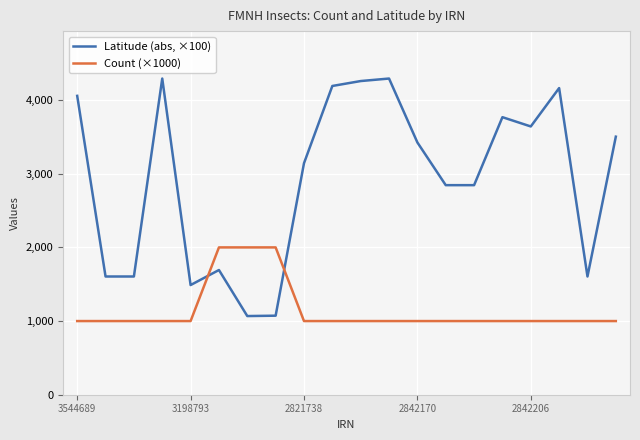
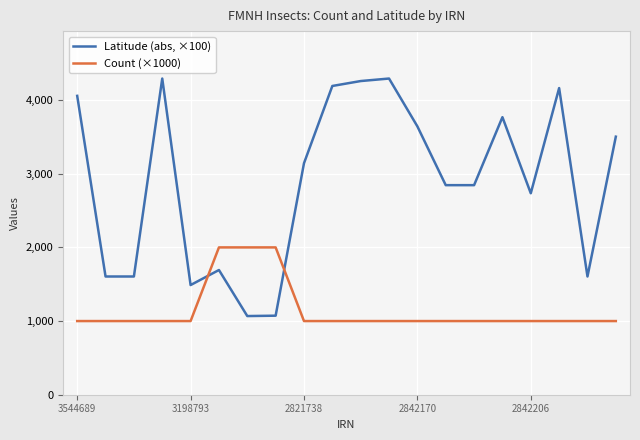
Latitude (abs, ×100), 2842170: 3,400 -> 3,600
Latitude (abs, ×100), 2842206: 3,600 -> 2,700
